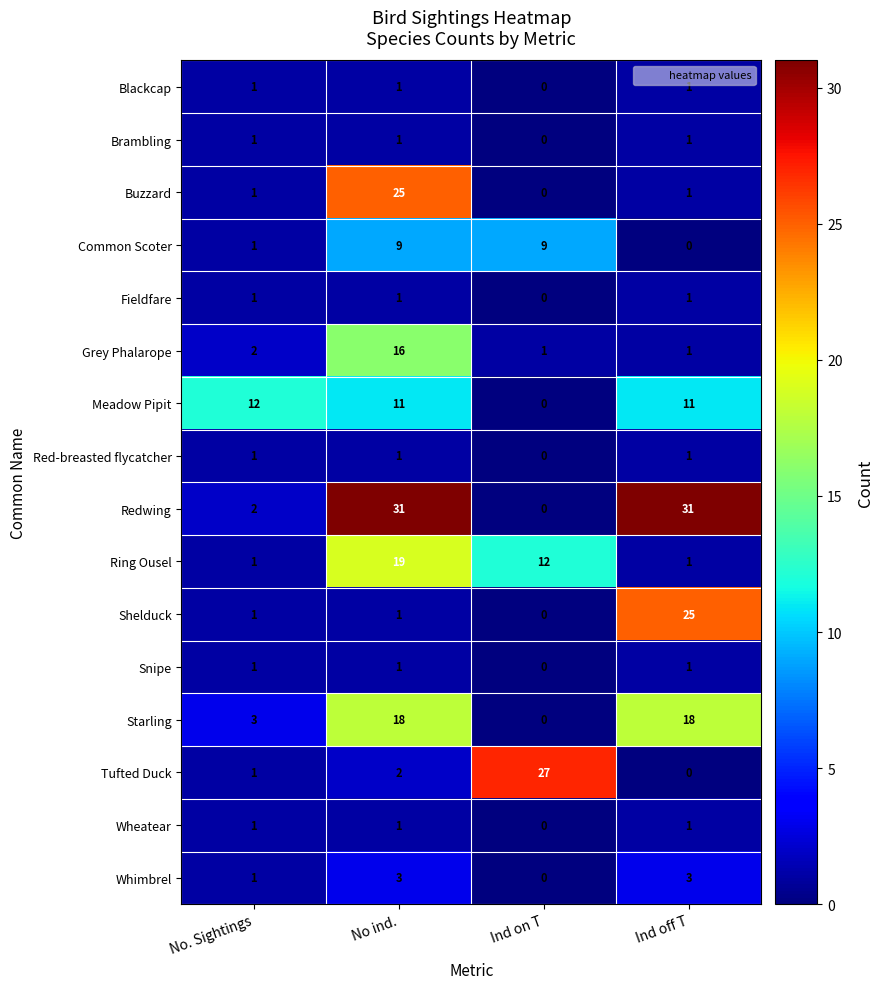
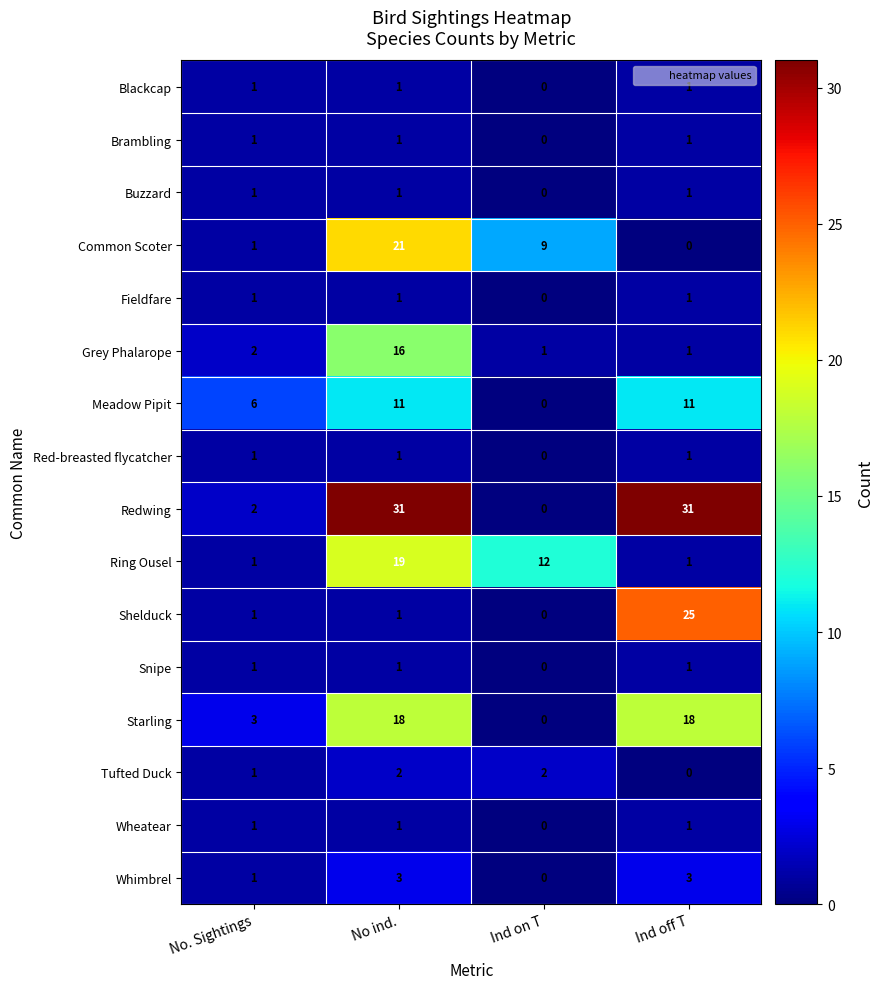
Buzzard, No ind.: 25 -> 1
Common Scoter, No ind.: 9 -> 21
Meadow Pipit, No. Sightings: 12 -> 6
Tufted Duck, Ind on T: 27 -> 2
